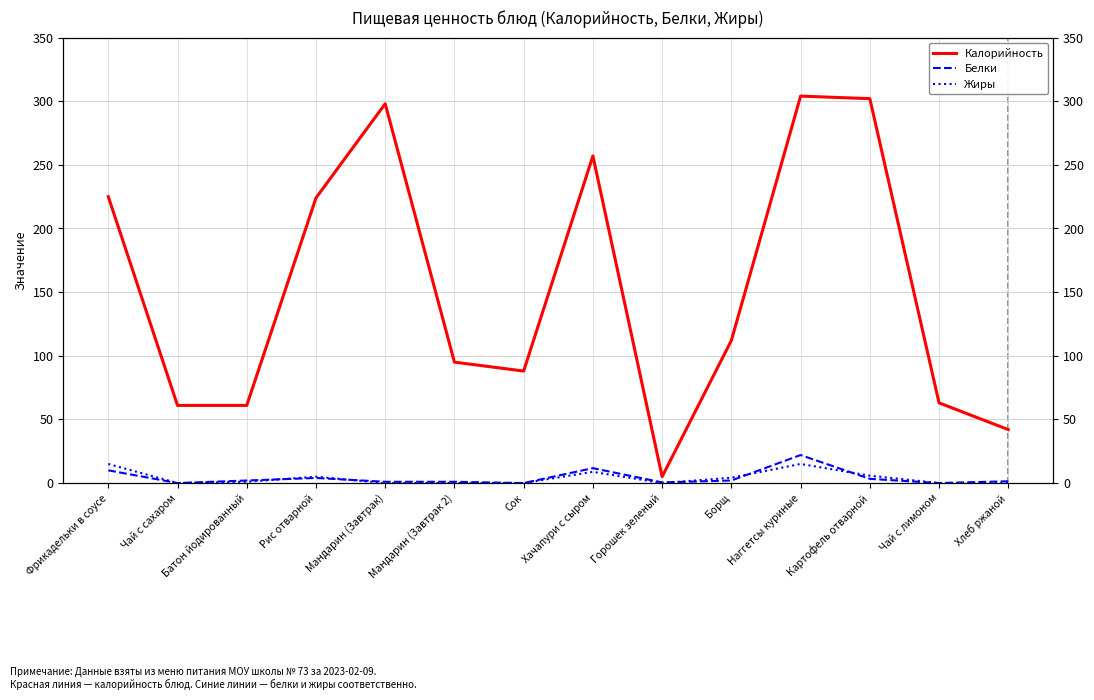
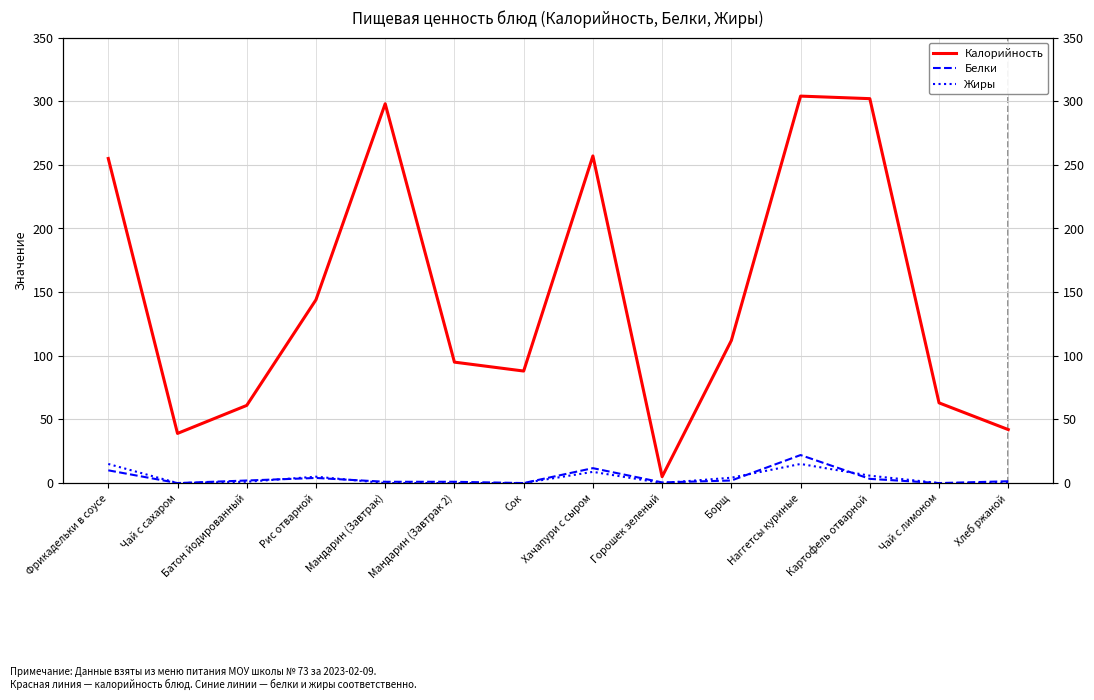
Калорийность, Фрикадельки в соусе: 225 -> 255
Калорийность, Чай с сахаром: 61 -> 39
Калорийность, Рис отварной: 224 -> 144
